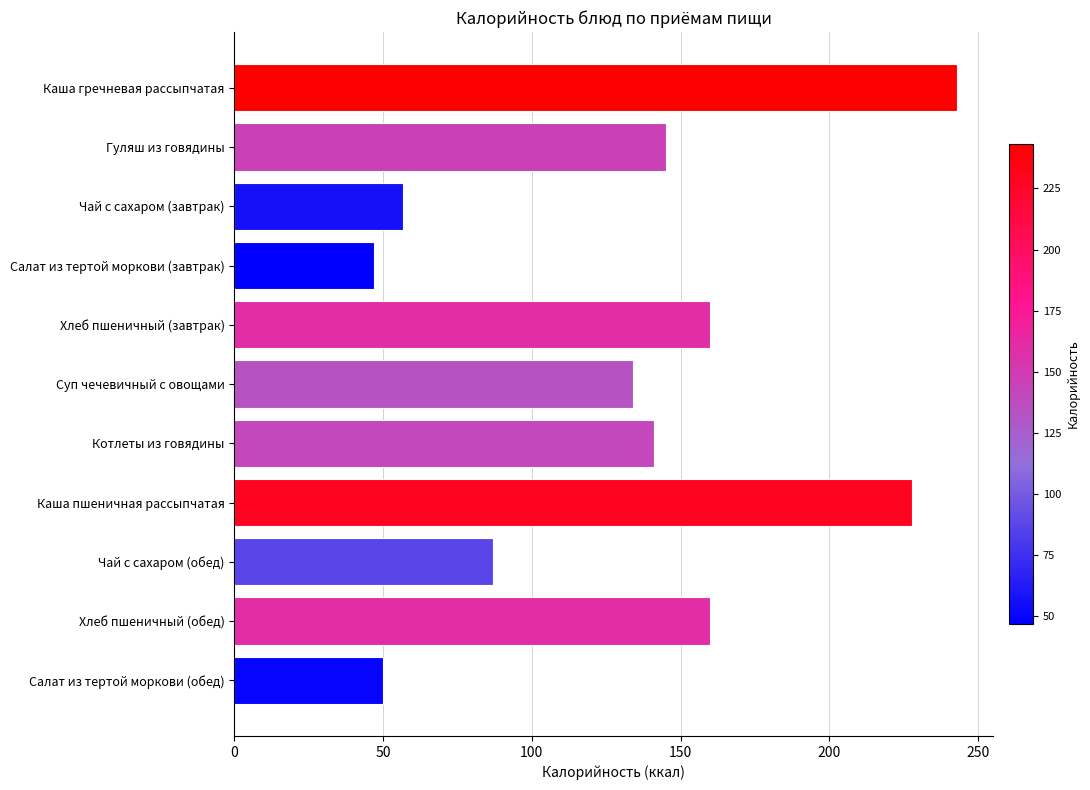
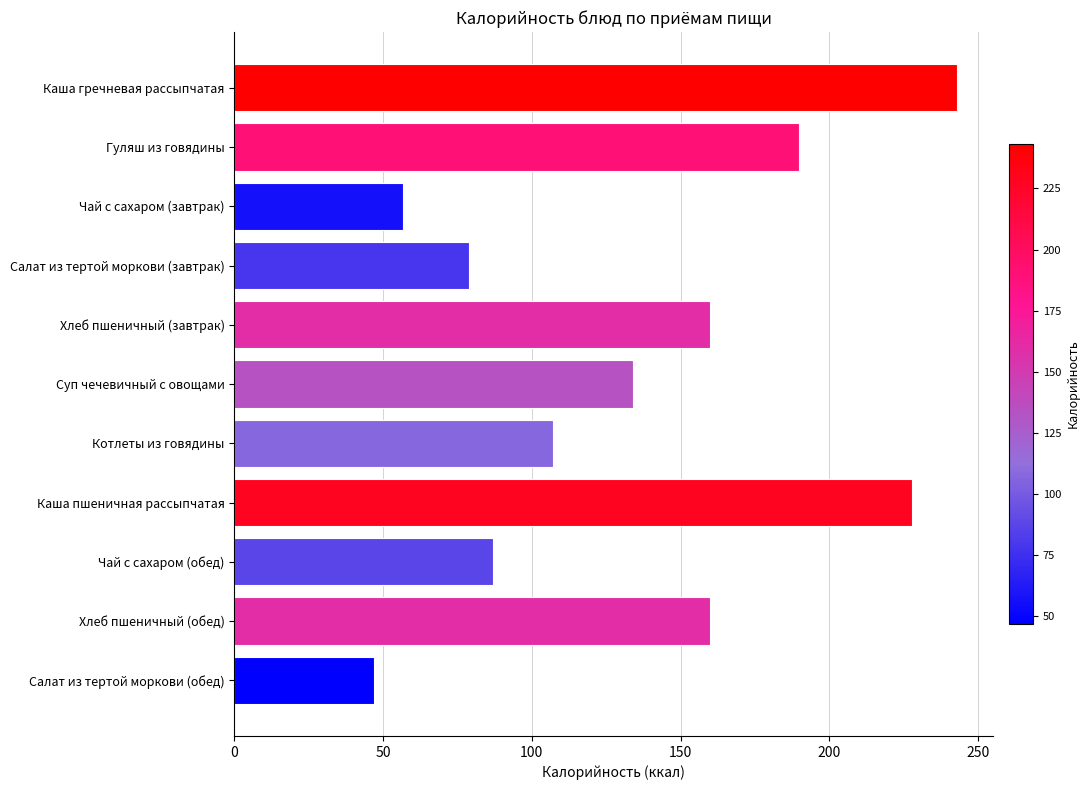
Гуляш из говядины: 145 -> 190
Салат из тертой моркови (завтрак): 47 -> 79
Котлеты из говядины: 141 -> 107
Салат из тертой моркови (обед): 50 -> 47
